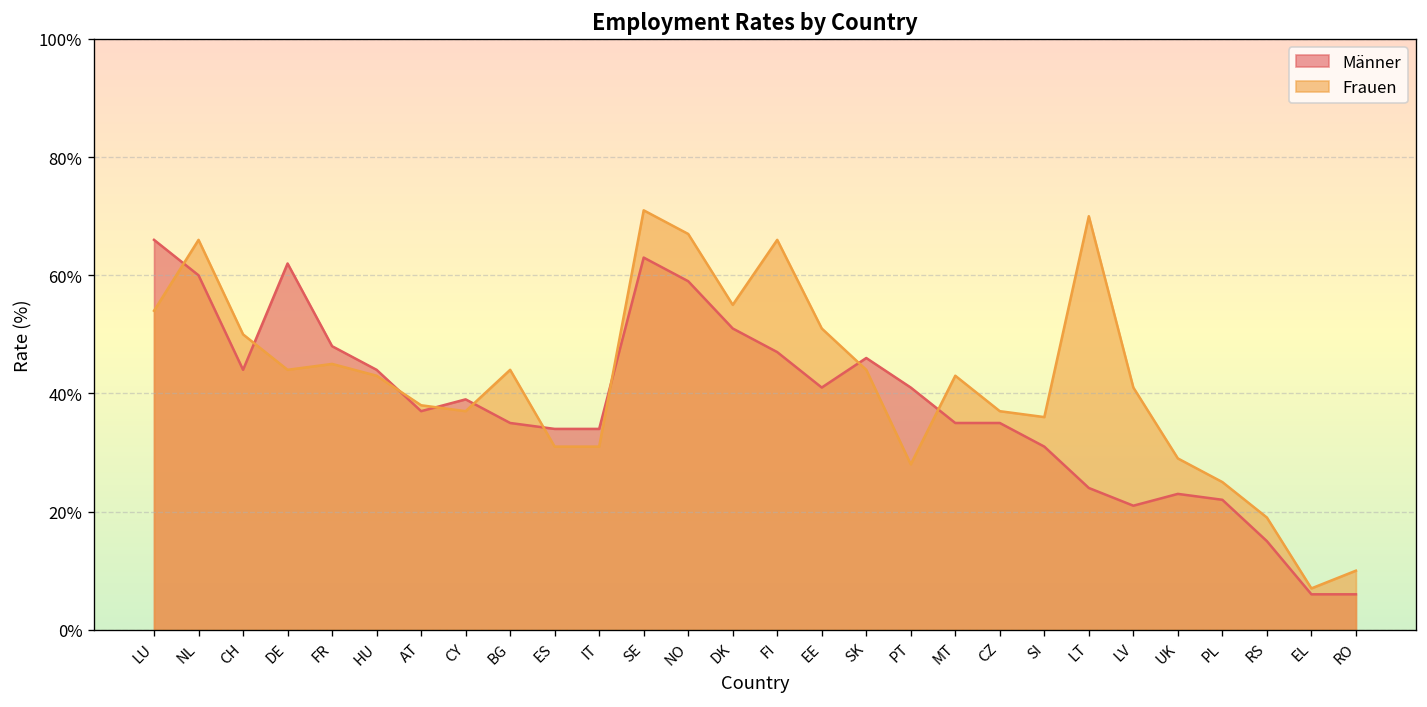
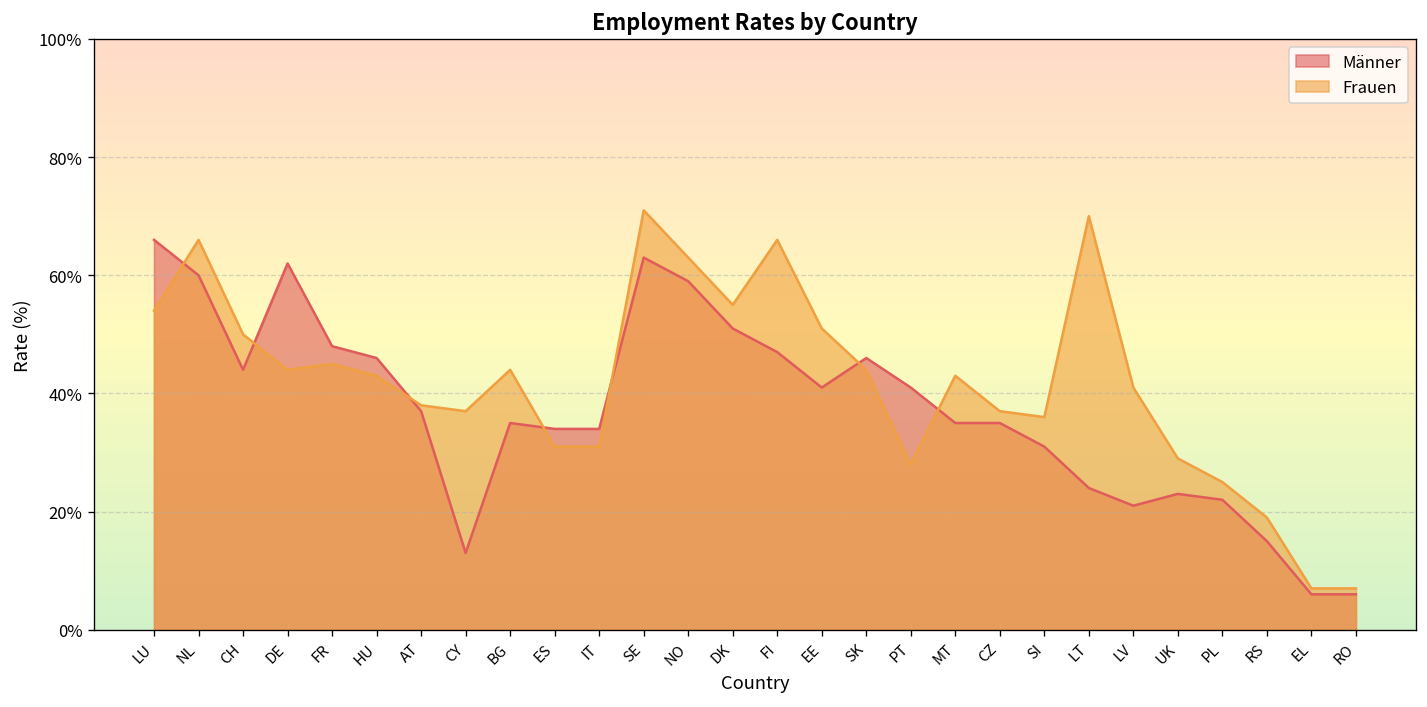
Männer, HU: 44% -> 46%
Männer, CY: 39% -> 13%
Frauen, NO: 67% -> 63%
Frauen, RO: 10% -> 7%
